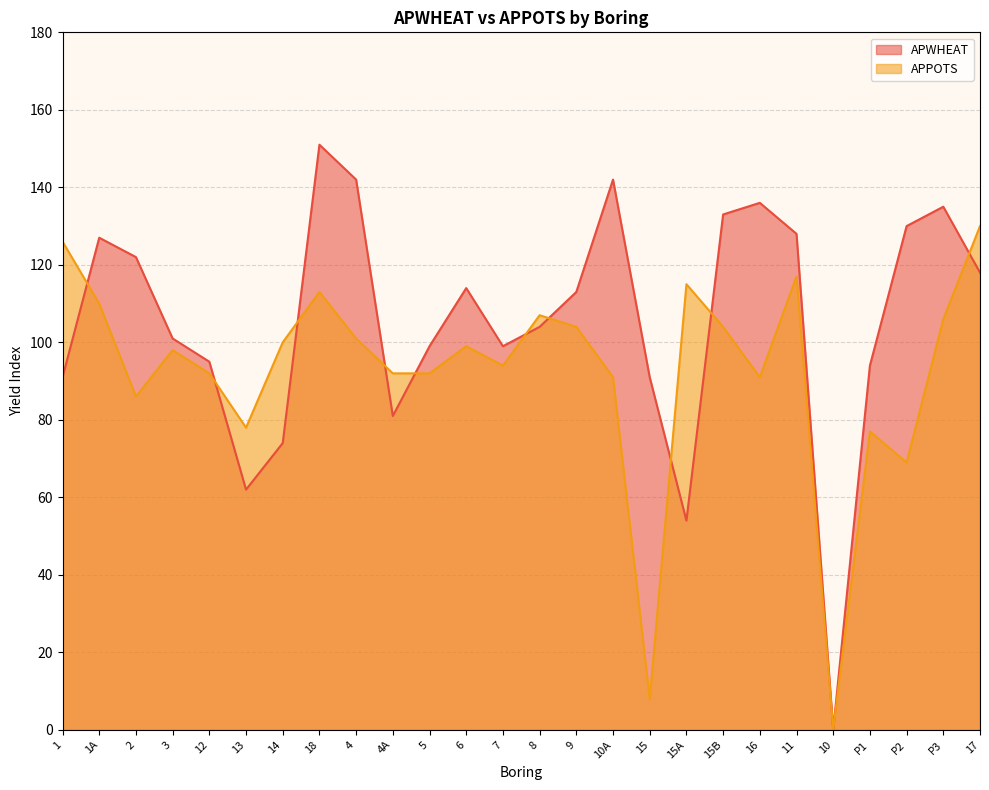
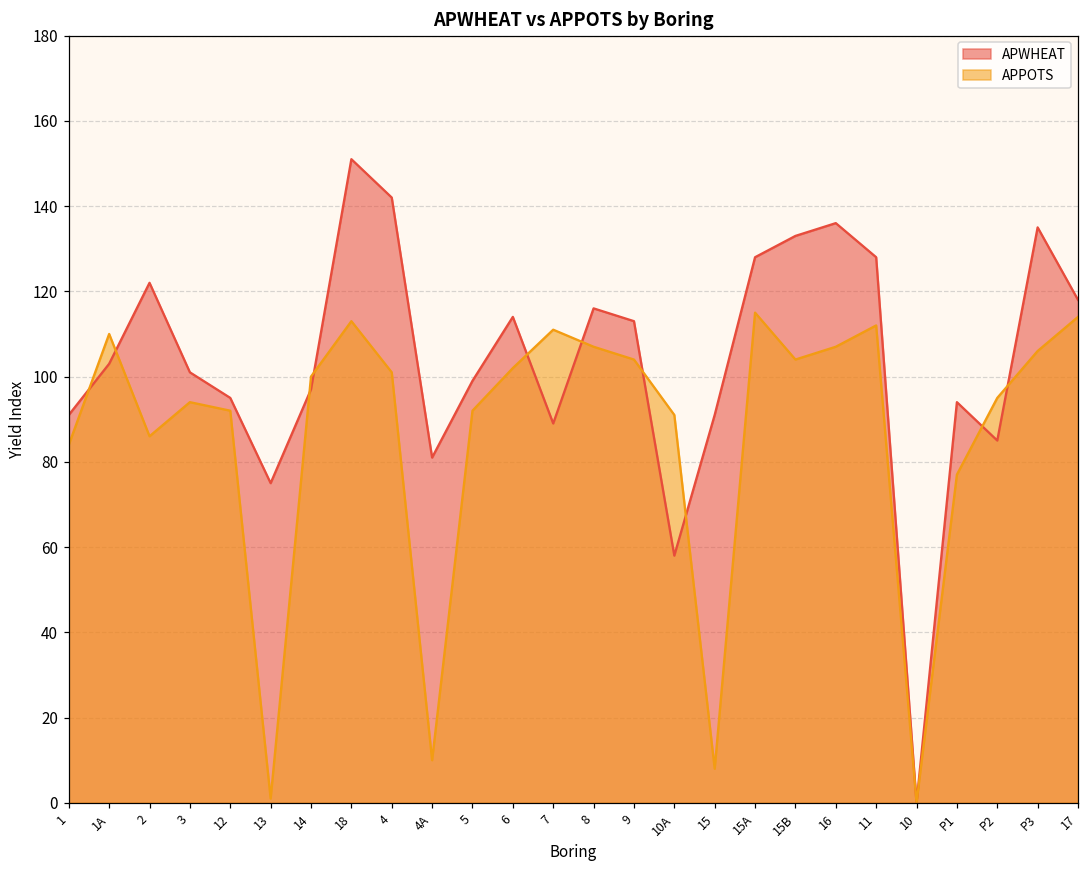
APPOTS, 1: 126 -> 84
APWHEAT, 1A: 127 -> 103
APPOTS, 3: 98 -> 94
APWHEAT, 13: 62 -> 75
APPOTS, 13: 78 -> 1
APWHEAT, 14: 74 -> 97
APPOTS, 4A: 92 -> 10
APPOTS, 6: 99 -> 102
APWHEAT, 7: 99 -> 89
APPOTS, 7: 94 -> 111
APWHEAT, 8: 104 -> 116
APWHEAT, 10A: 142 -> 58
APWHEAT, 15A: 54 -> 128
APPOTS, 16: 91 -> 107
APPOTS, 11: 117 -> 112
APWHEAT, P2: 130 -> 85
APPOTS, P2: 69 -> 95
APPOTS, 17: 130 -> 114
